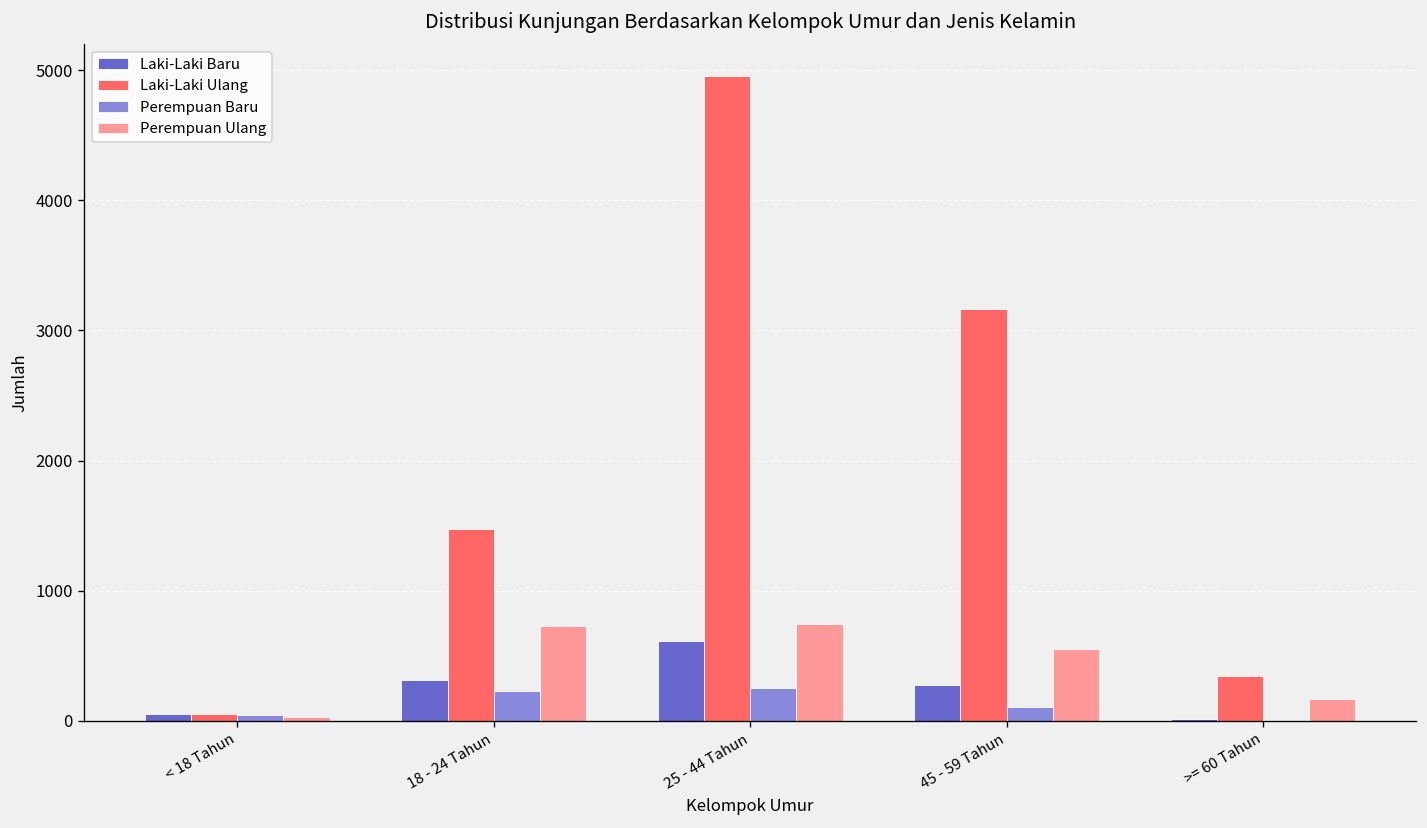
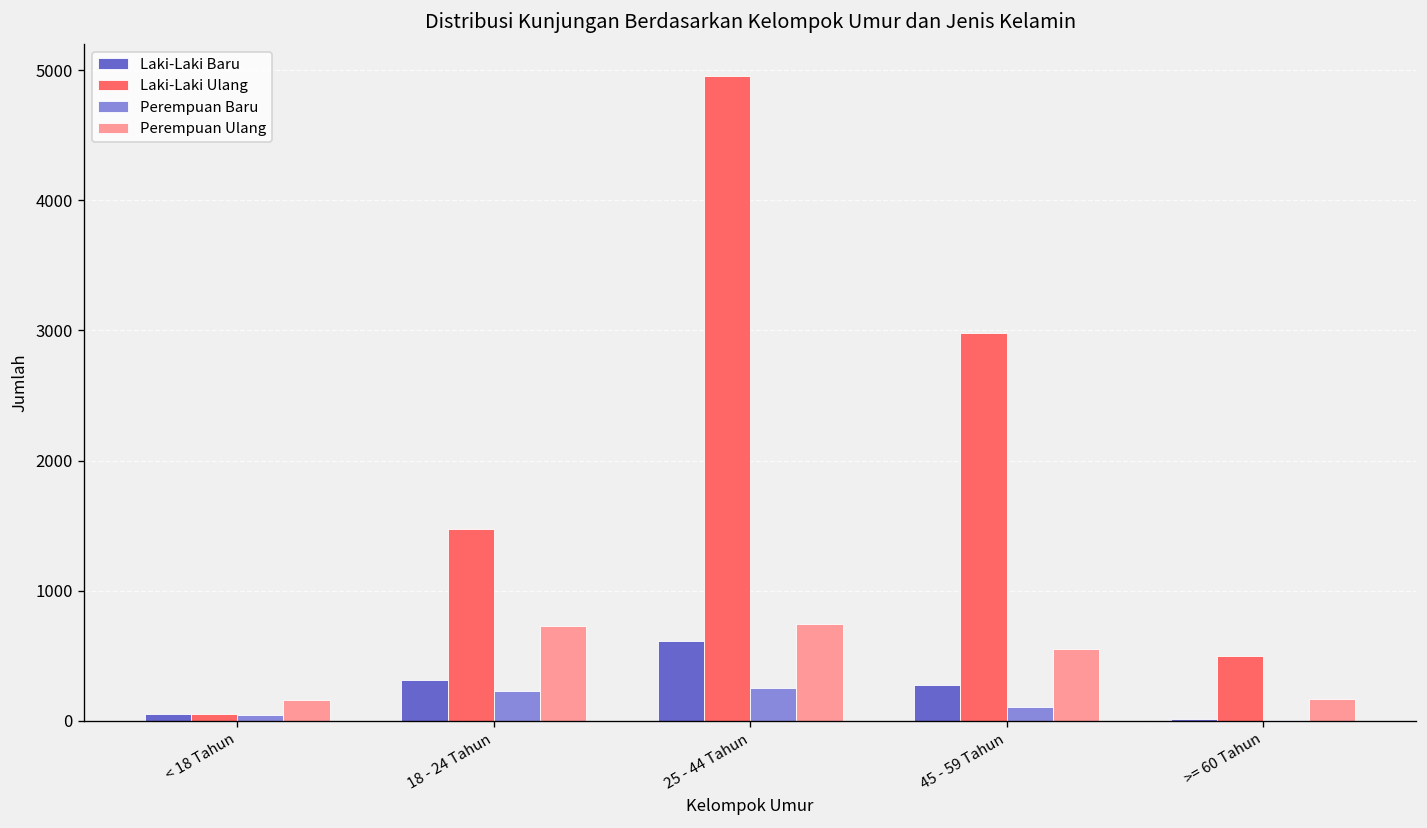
Perempuan Ulang, < 18 Tahun: 30 -> 160
Laki-Laki Ulang, 45 - 59 Tahun: 3160 -> 2980
Laki-Laki Ulang, >= 60 Tahun: 340 -> 500
